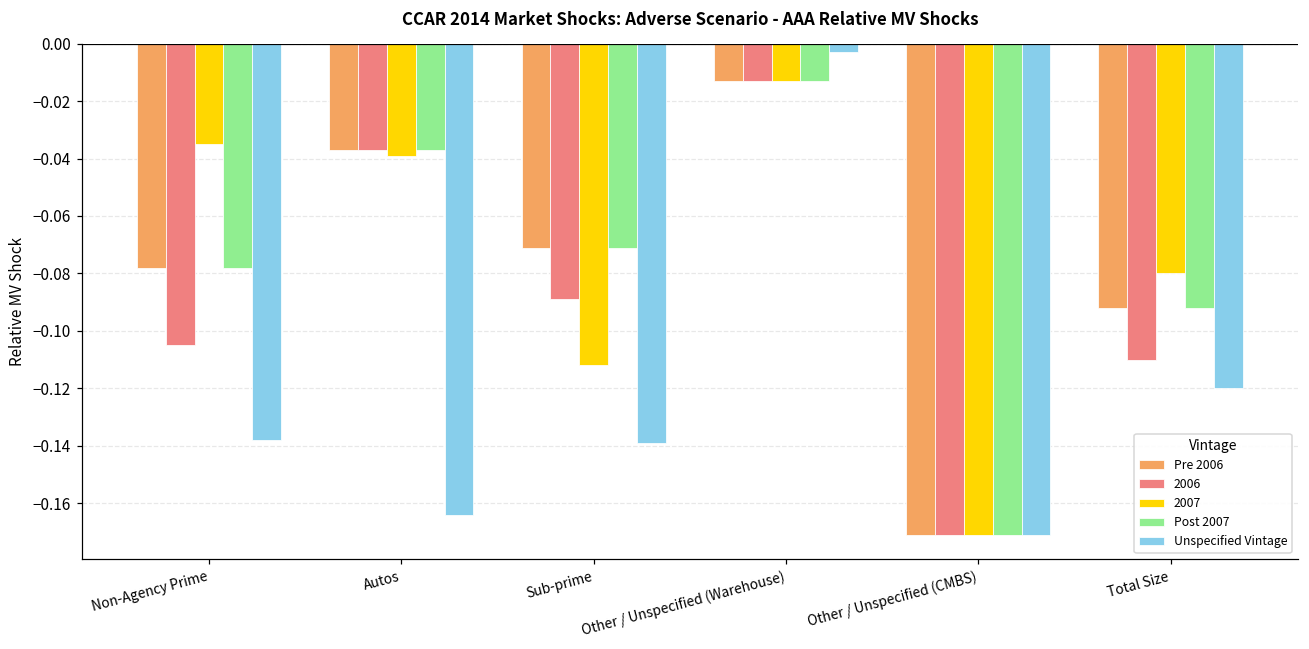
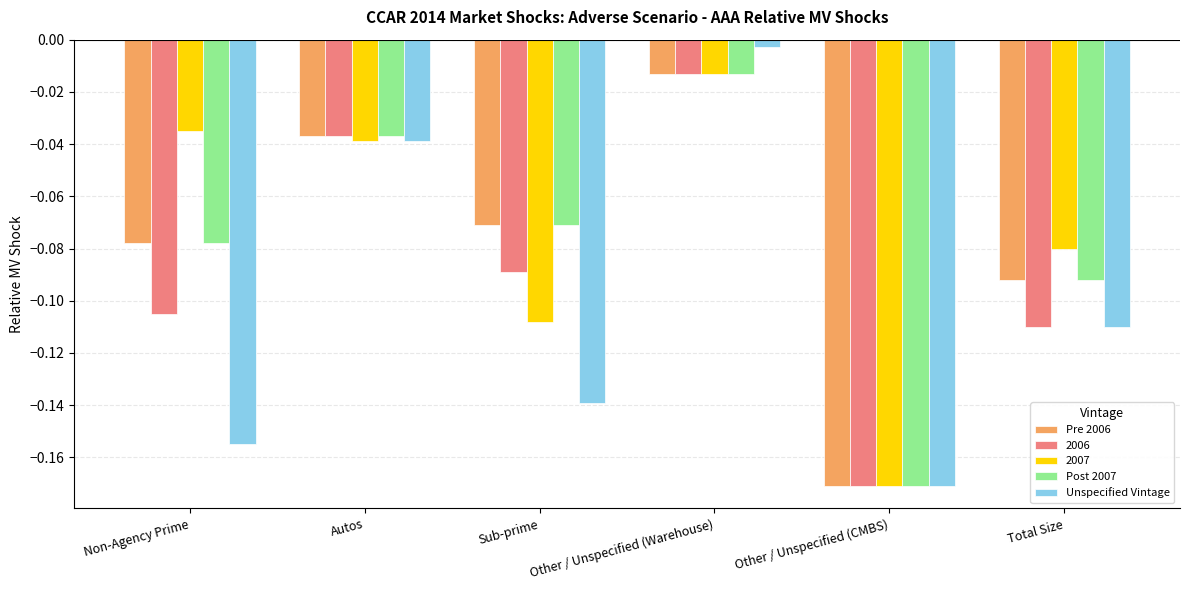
Unspecified Vintage, Non-Agency Prime: -0.138 -> -0.155
Unspecified Vintage, Autos: -0.164 -> -0.039
2007, Sub-prime: -0.112 -> -0.108
Unspecified Vintage, Total Size: -0.12 -> -0.11
